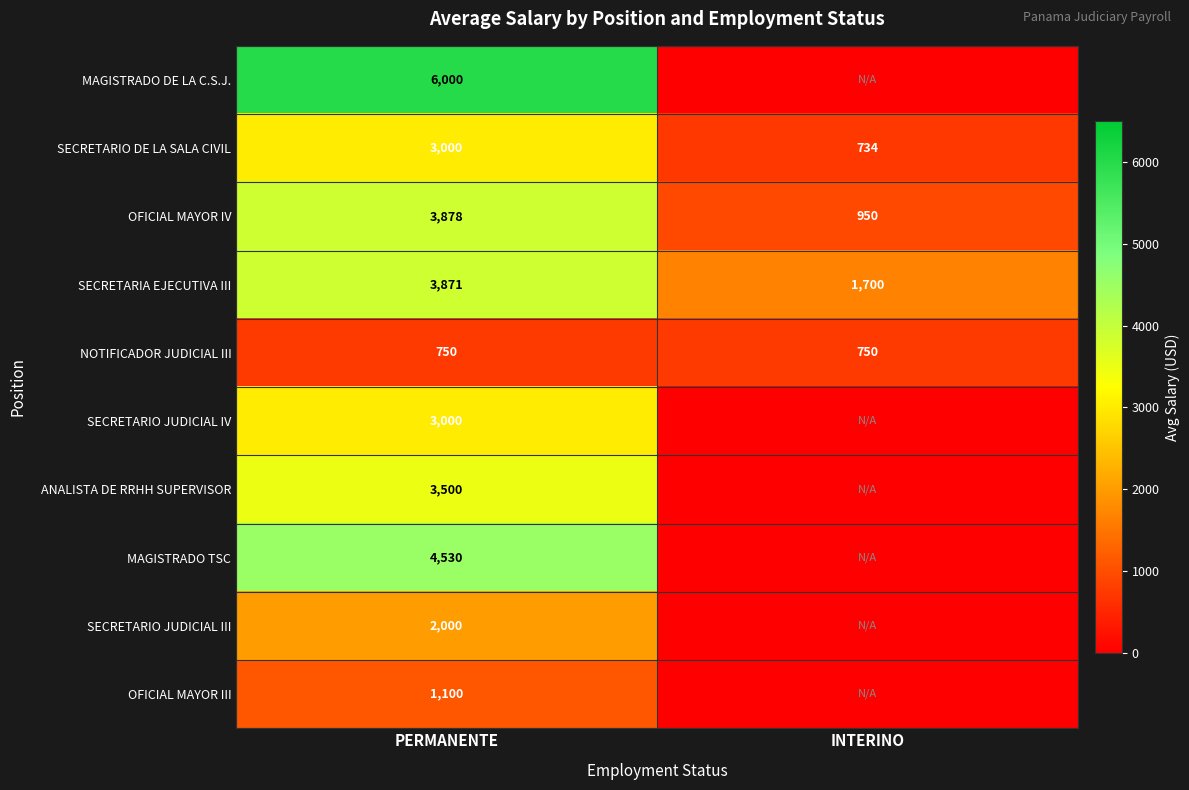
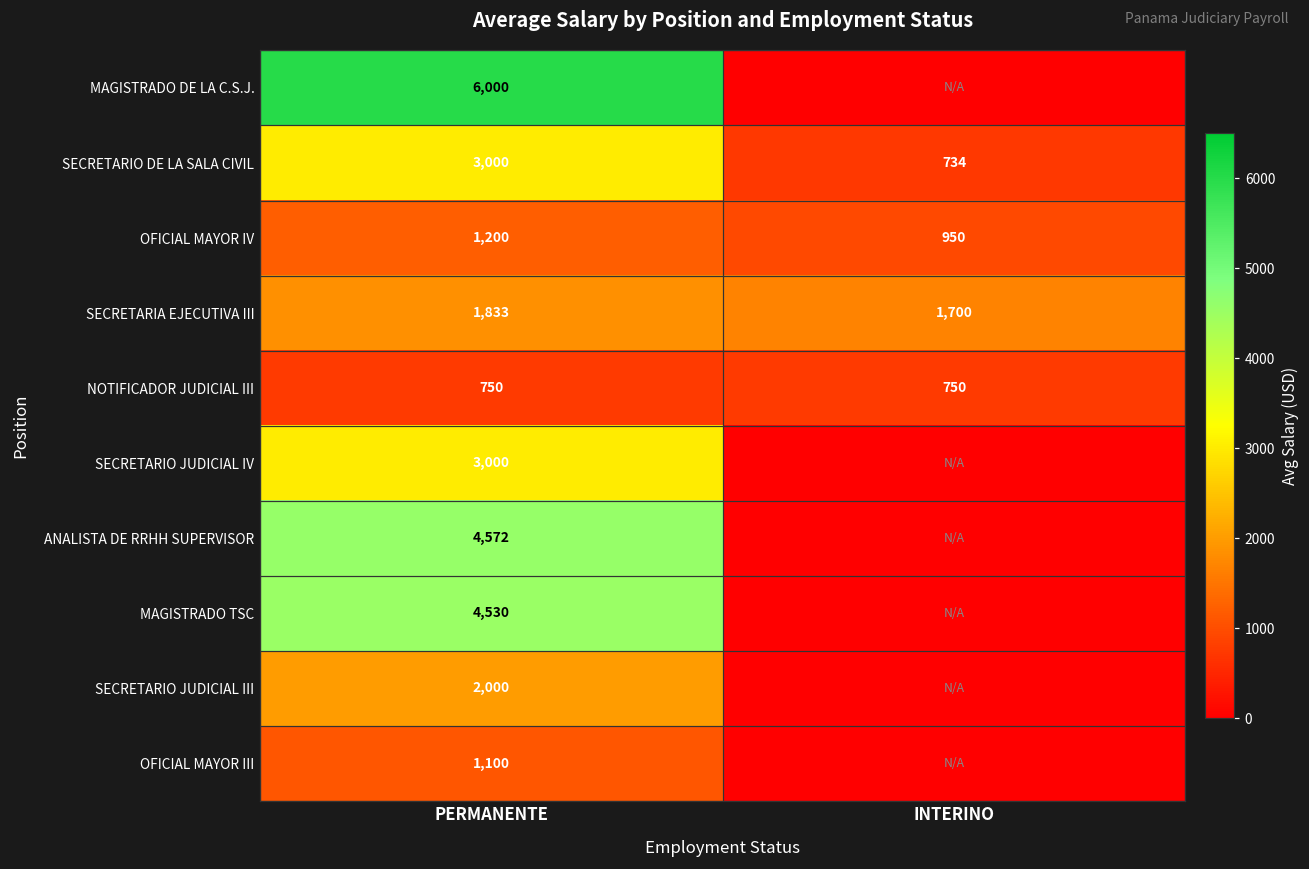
OFICIAL MAYOR IV, PERMANENTE: 3,878 -> 1,200
SECRETARIA EJECUTIVA III, PERMANENTE: 3,871 -> 1,833
ANALISTA DE RRHH SUPERVISOR, PERMANENTE: 3,500 -> 4,572
